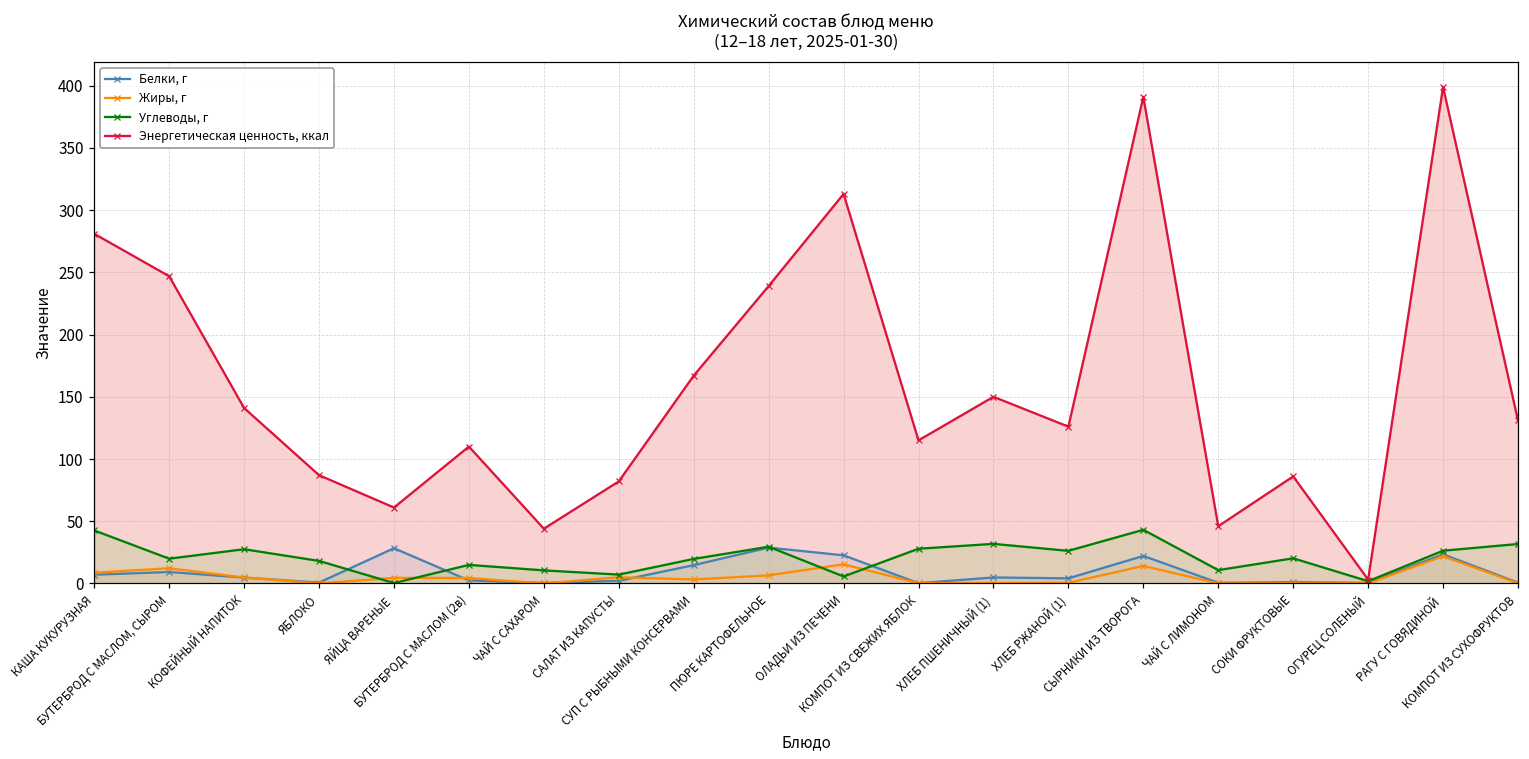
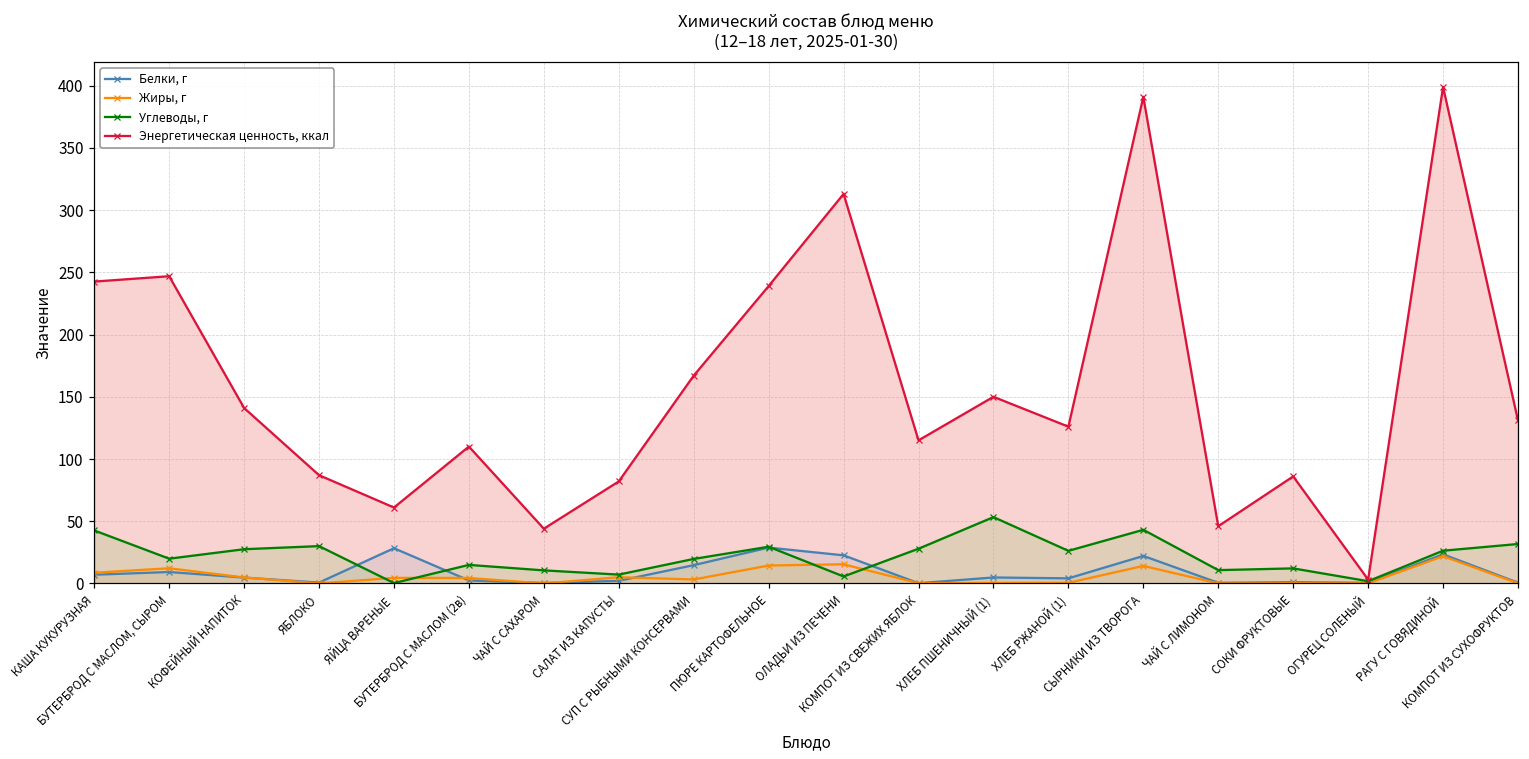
Энергетическая ценность, ккал, КАША КУКУРУЗНАЯ: 281 -> 243
Углеводы, г, ЯБЛОКО: 18 -> 30
Жиры, г, ПЮРЕ КАРТОФЕЛЬНОЕ: 7 -> 14
Углеводы, г, ХЛЕБ ПШЕНИЧНЫЙ (1): 32 -> 53
Углеводы, г, СОКИ ФРУКТОВЫЕ: 20 -> 12
